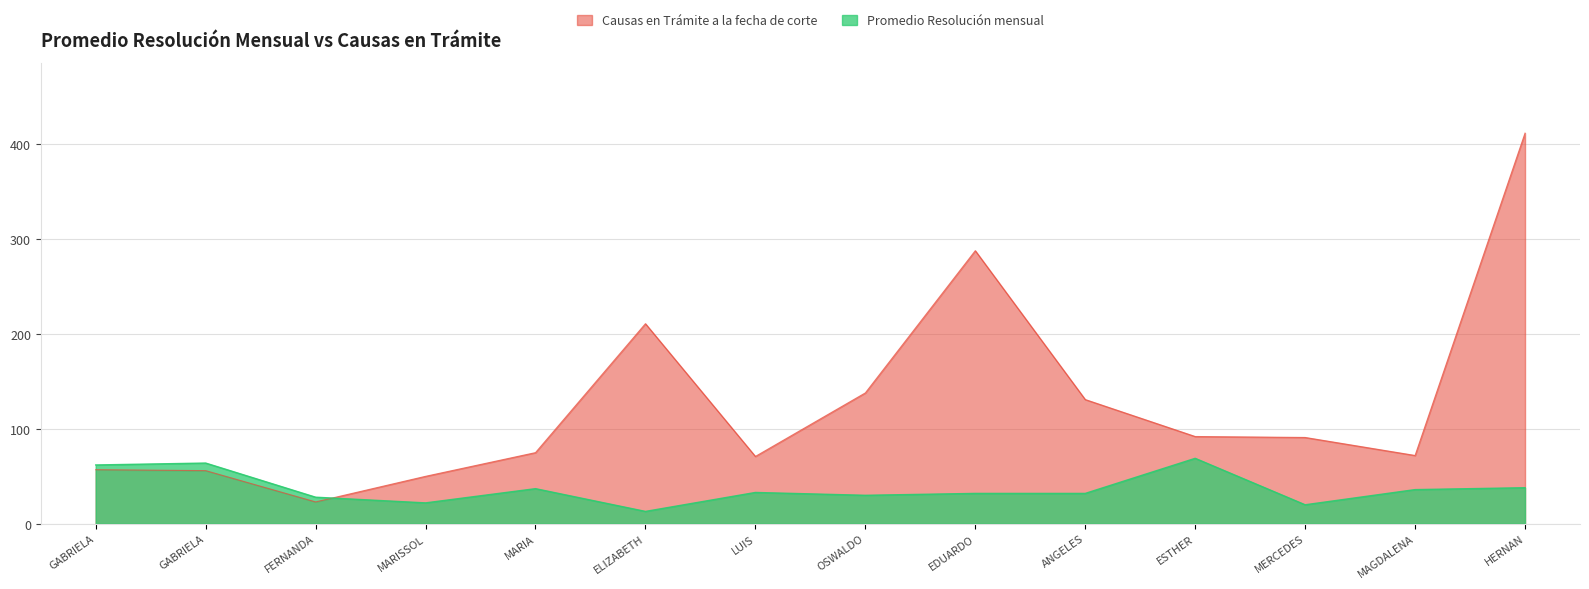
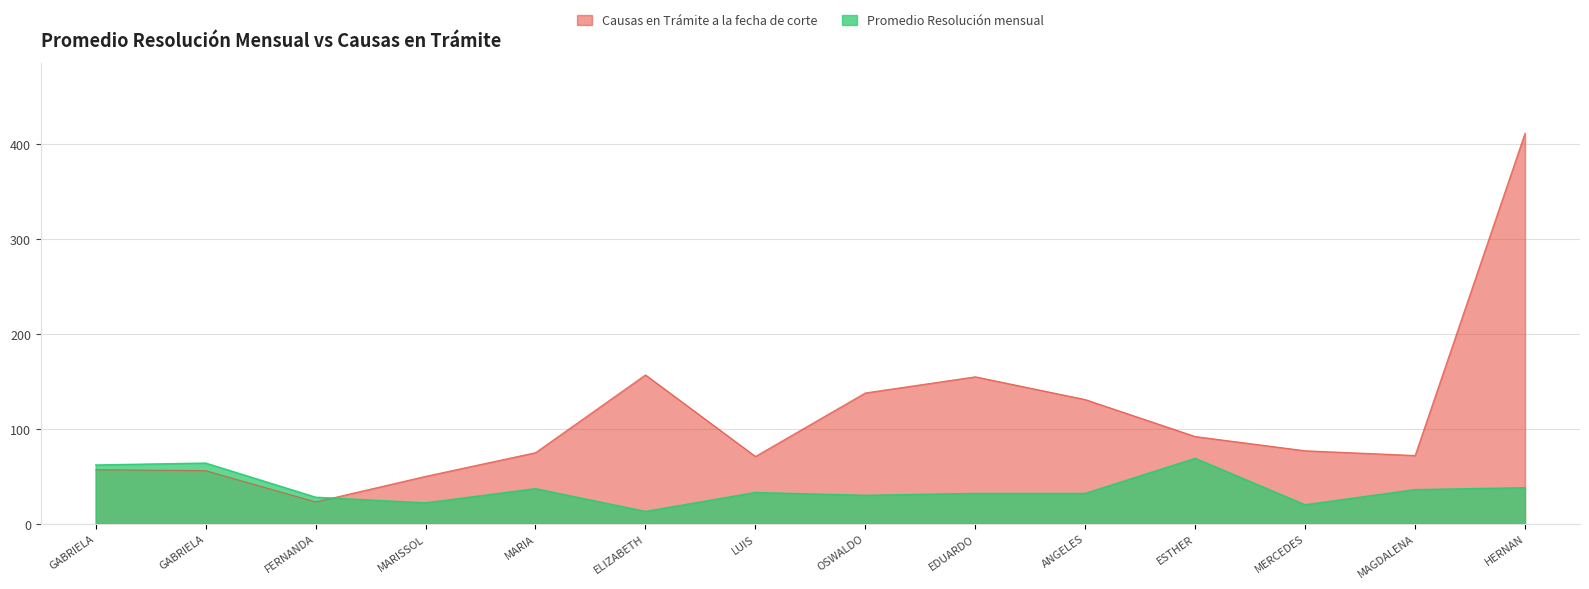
Causas en Trámite a la fecha de corte, ELIZABETH: 210 -> 160
Causas en Trámite a la fecha de corte, EDUARDO: 290 -> 160
Causas en Trámite a la fecha de corte, MERCEDES: 90 -> 80
